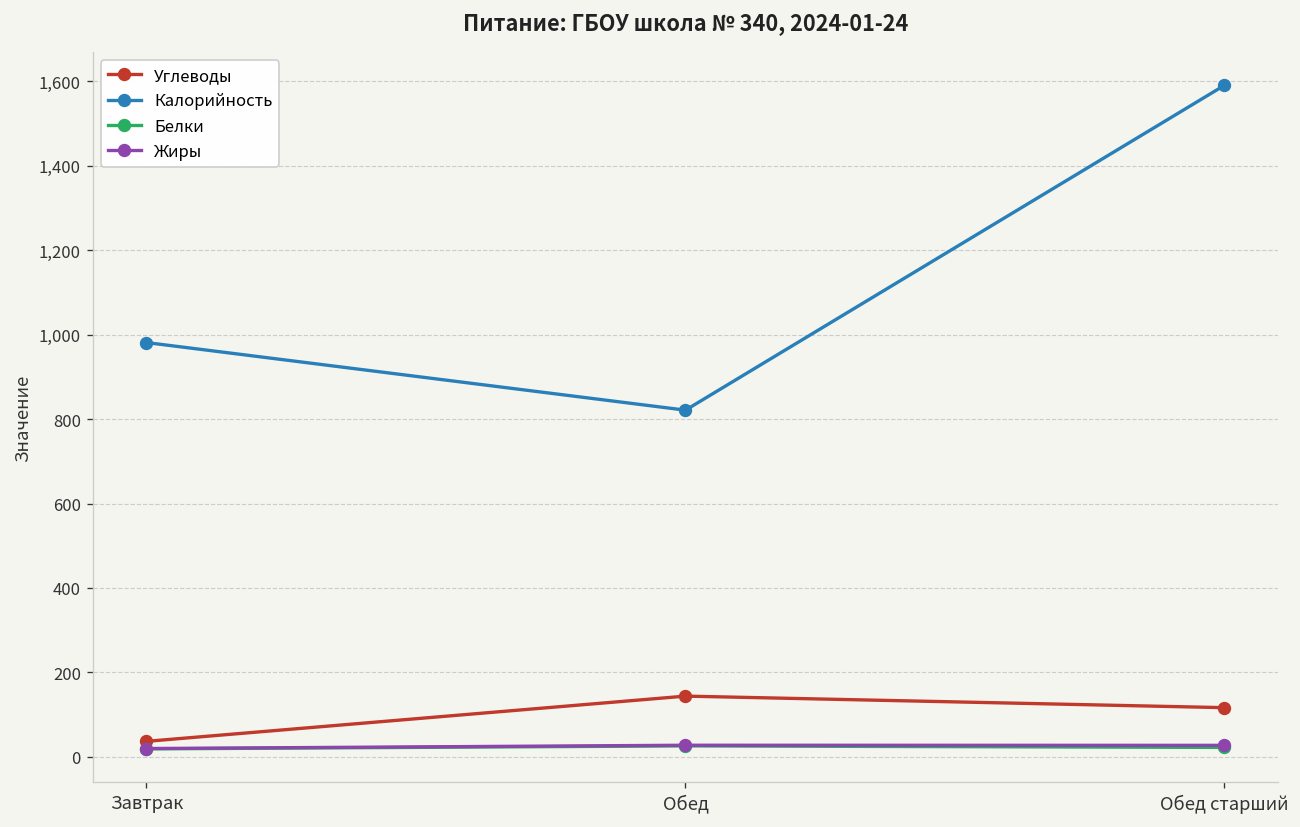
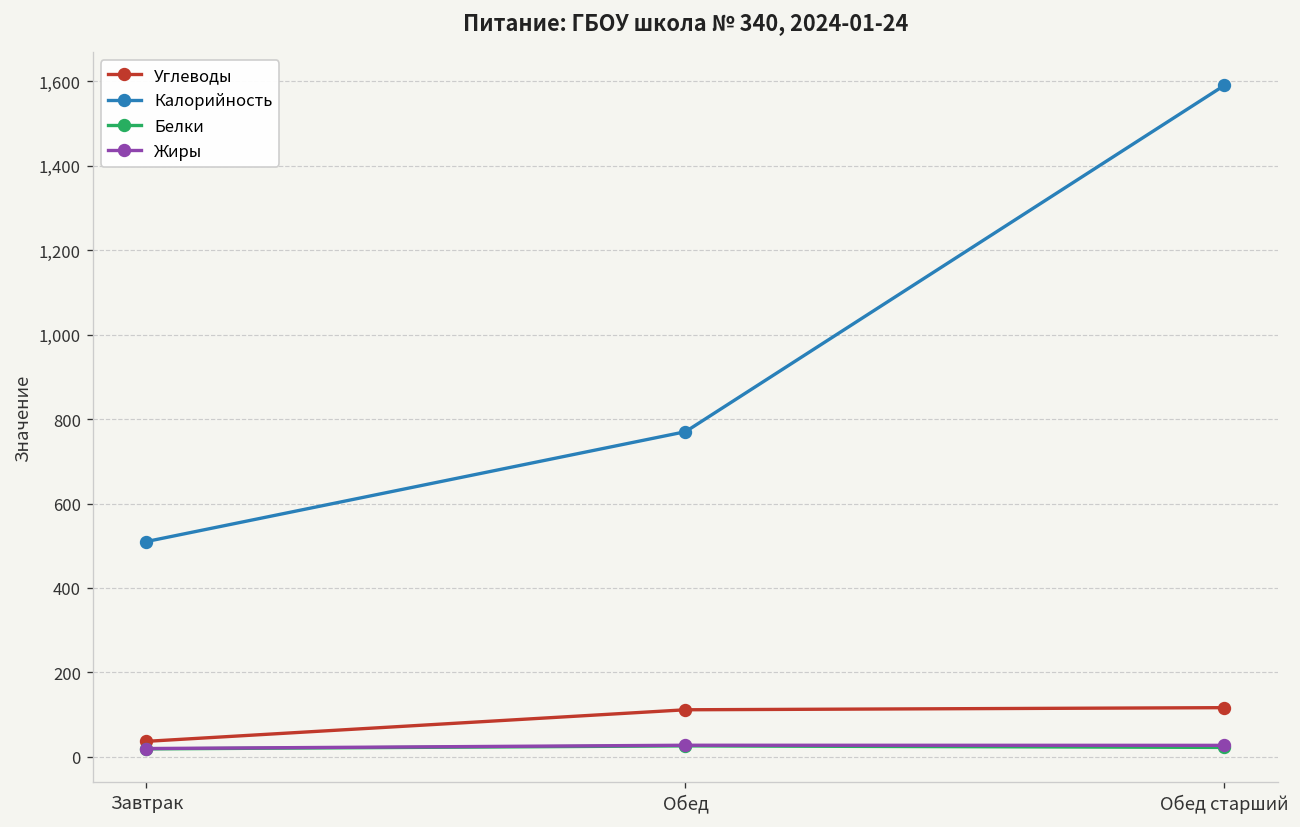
Калорийность, Завтрак: 980 -> 510
Углеводы, Обед: 140 -> 110
Калорийность, Обед: 820 -> 770
